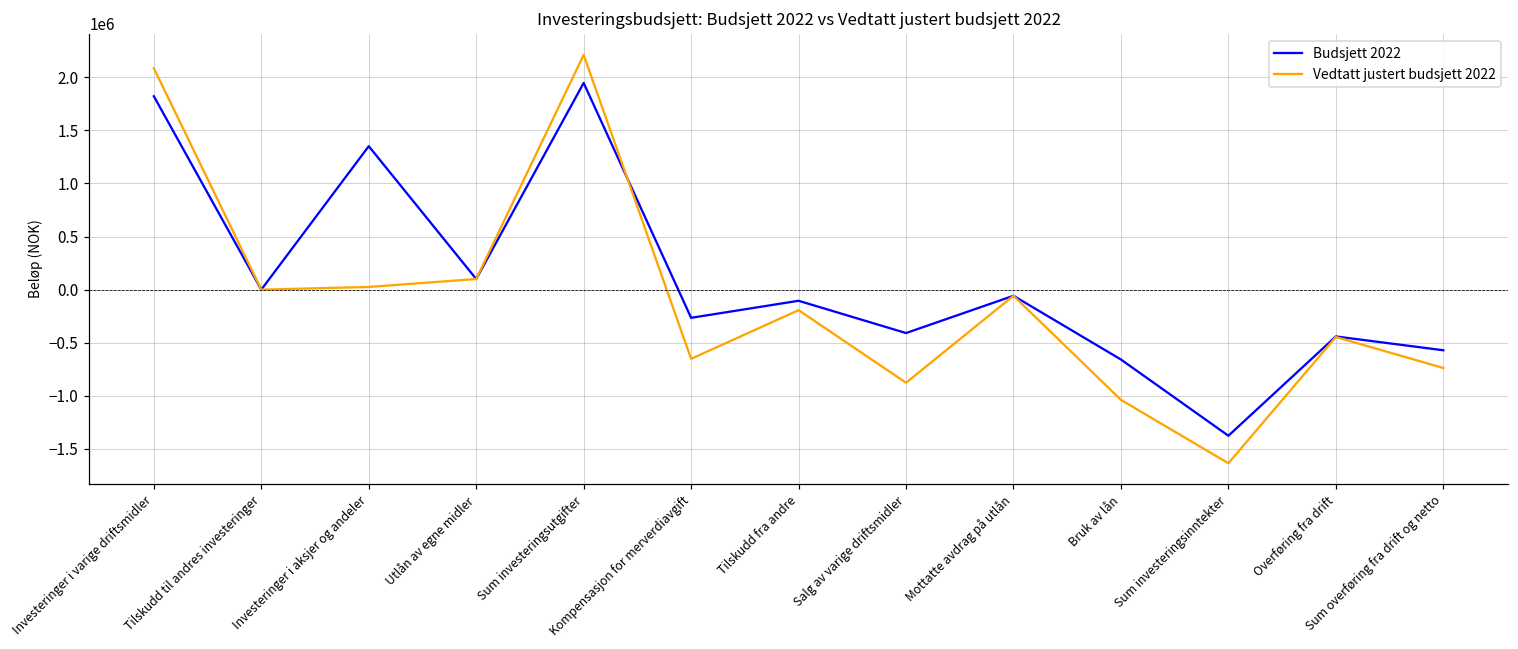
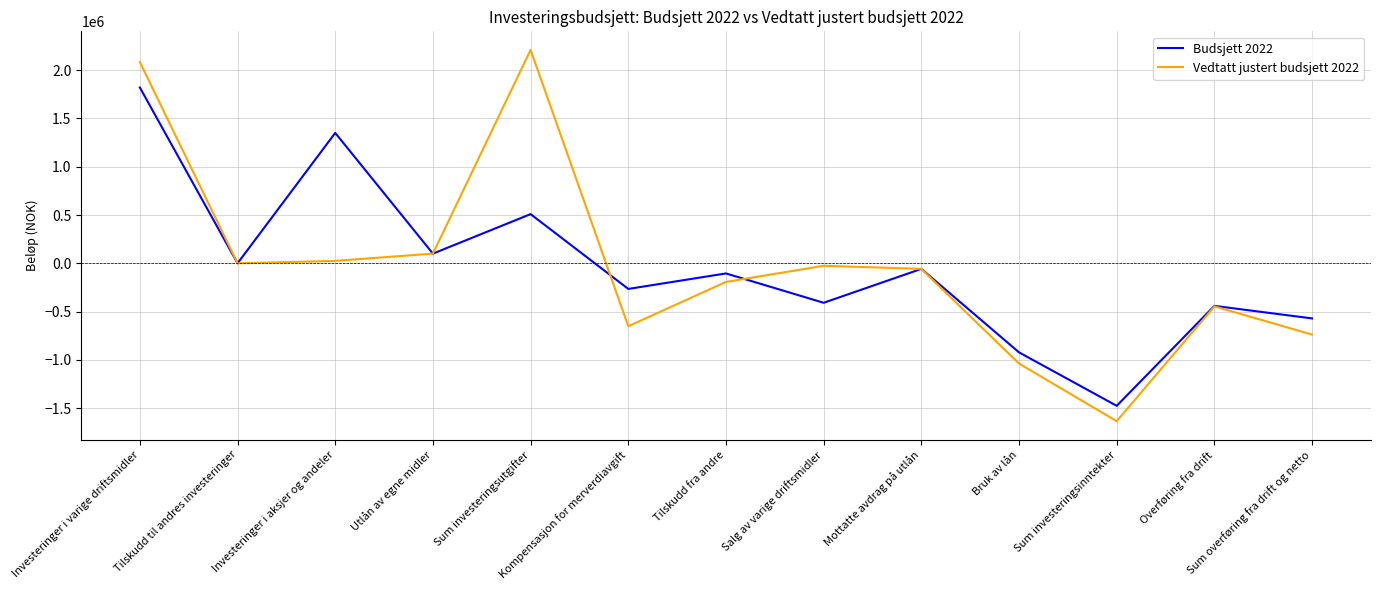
Budsjett 2022, Sum investeringsutgifter: 1900000 -> 500000
Vedtatt justert budsjett 2022, Salg av varige driftsmidler: -900000 -> 0
Budsjett 2022, Bruk av lån: -700000 -> -900000
Budsjett 2022, Sum investeringsinntekter: -1400000 -> -1500000
